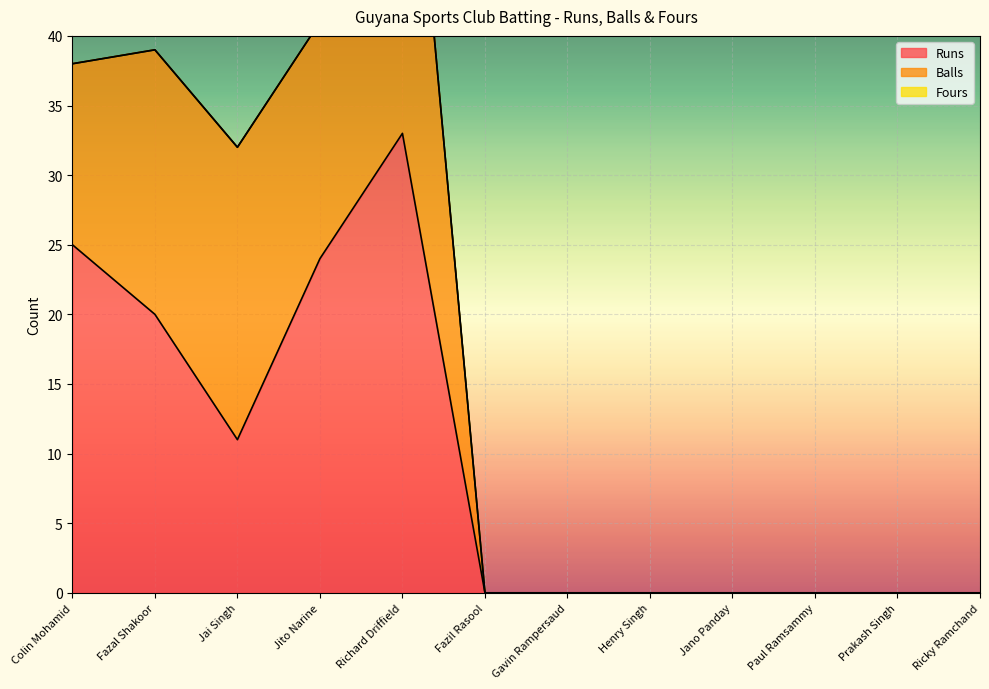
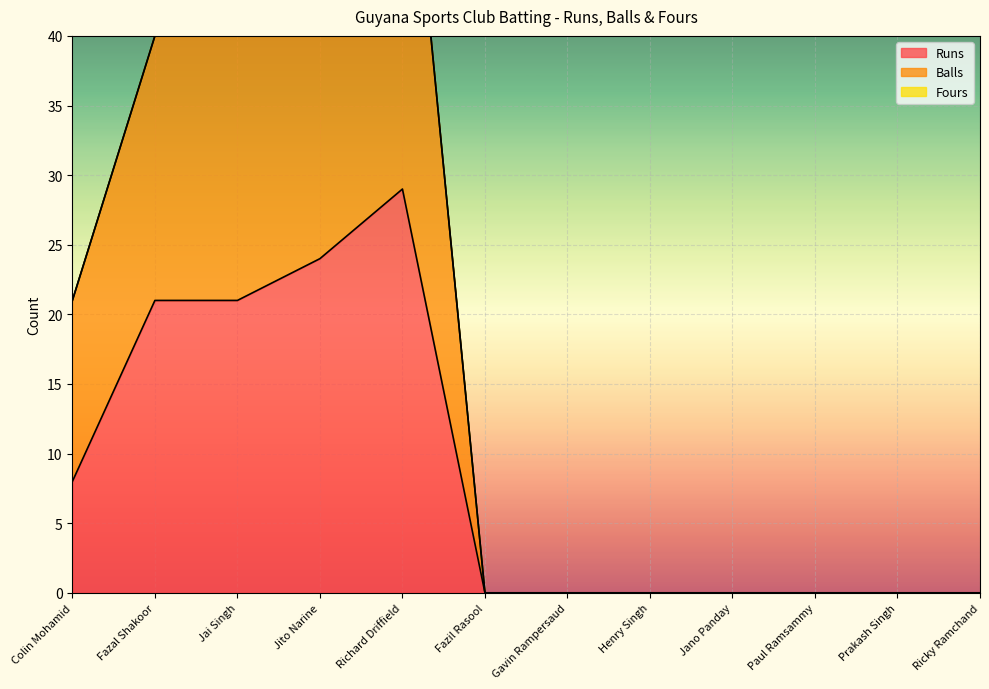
Runs, Colin Mohamid: 25 -> 8
Runs, Fazal Shakoor: 20 -> 21
Runs, Jai Singh: 11 -> 21
Runs, Richard Driffield: 33 -> 29
